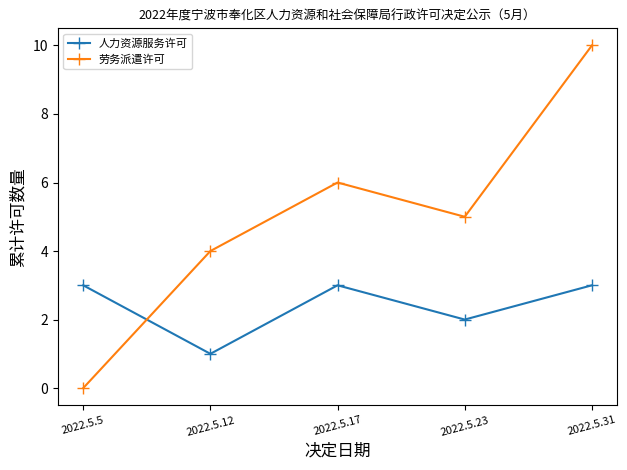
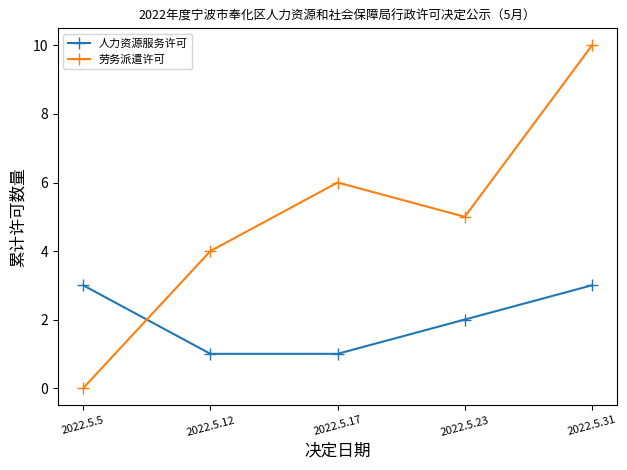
人力资源服务许可, 2022.5.17: 3 -> 1
